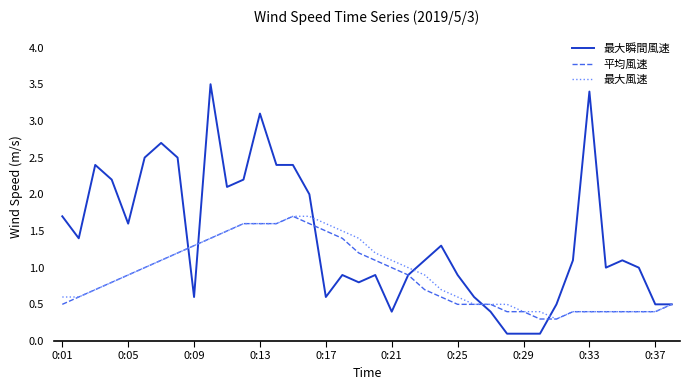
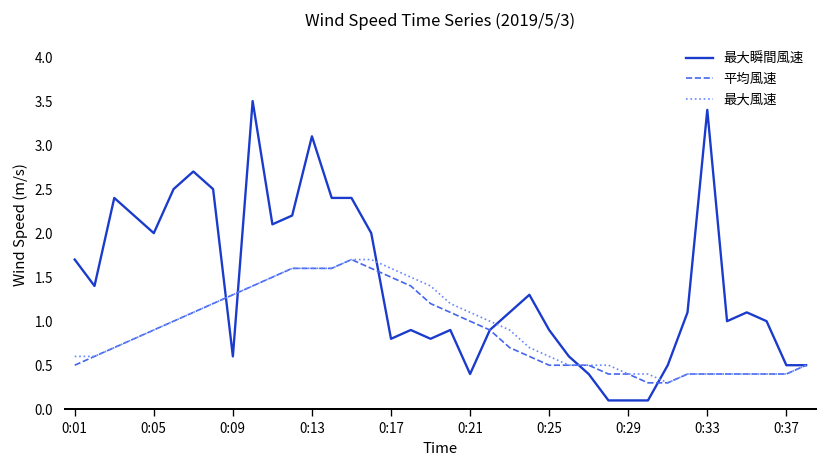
最大瞬間風速, 0:05: 1.6 -> 2.0
最大瞬間風速, 0:17: 0.6 -> 0.8
